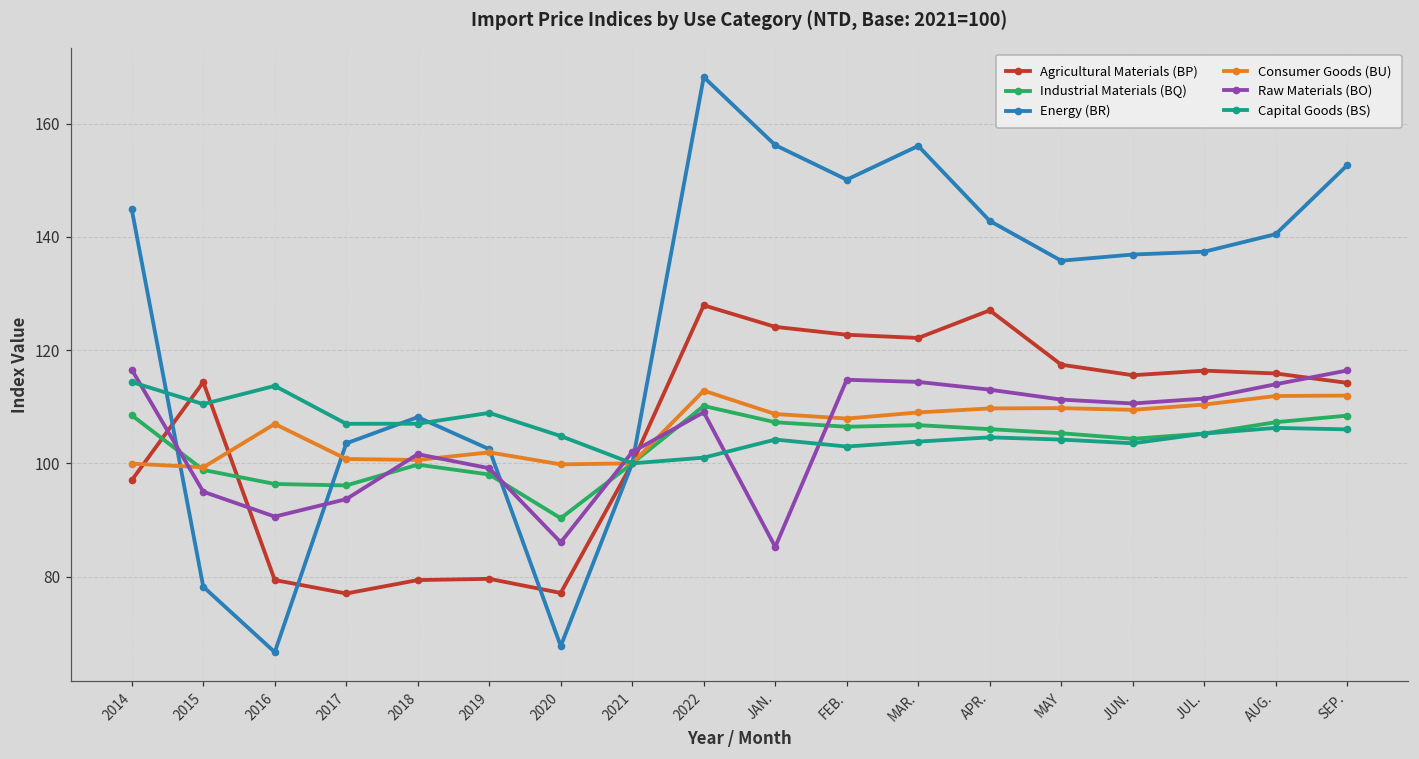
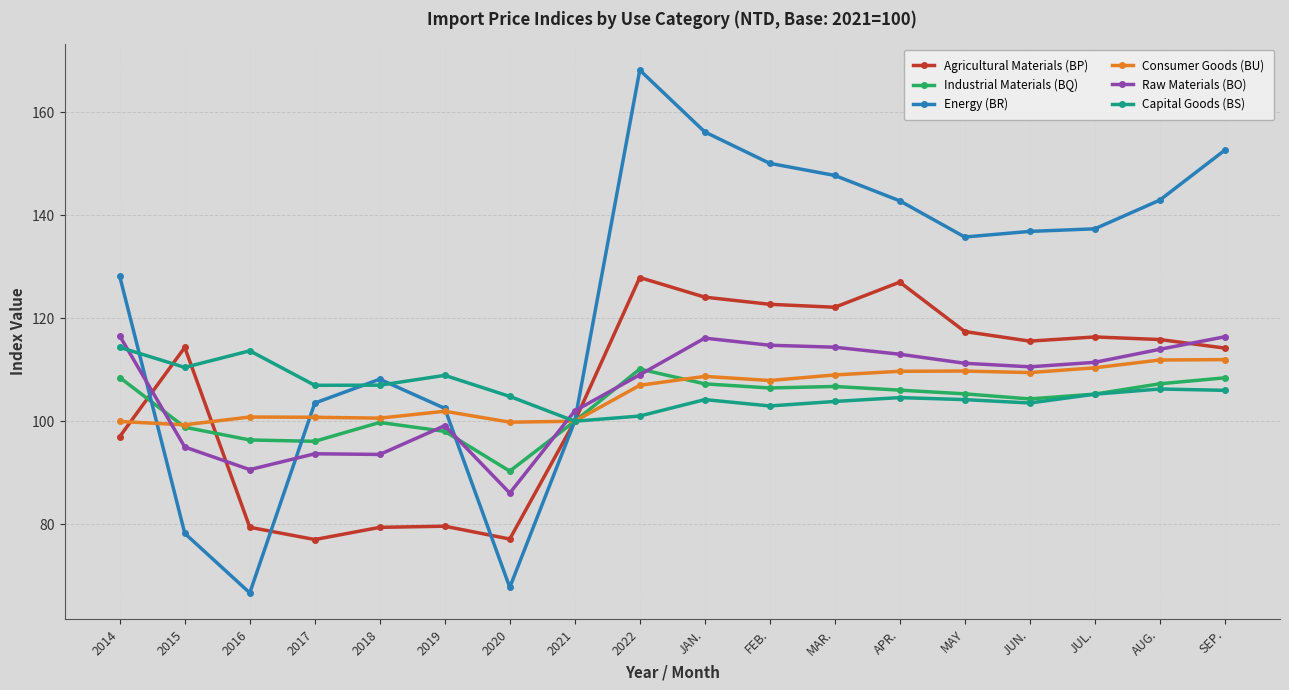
Energy (BR), 2014: 145 -> 128
Consumer Goods (BU), 2016: 107 -> 101
Raw Materials (BO), 2018: 102 -> 94
Consumer Goods (BU), 2022: 113 -> 107
Raw Materials (BO), JAN.: 85 -> 116
Energy (BR), MAR.: 156 -> 148
Energy (BR), AUG.: 140 -> 143
